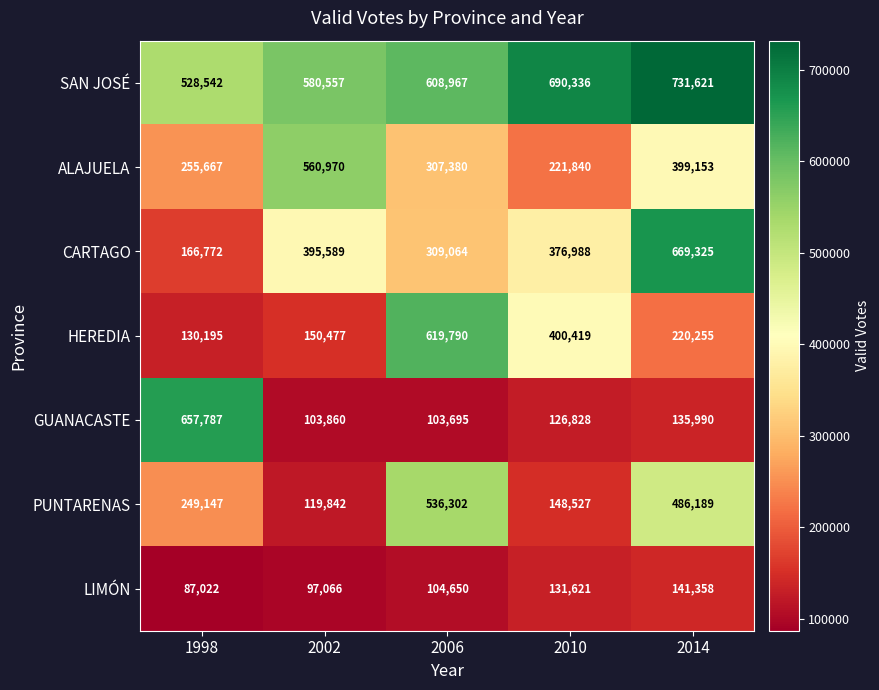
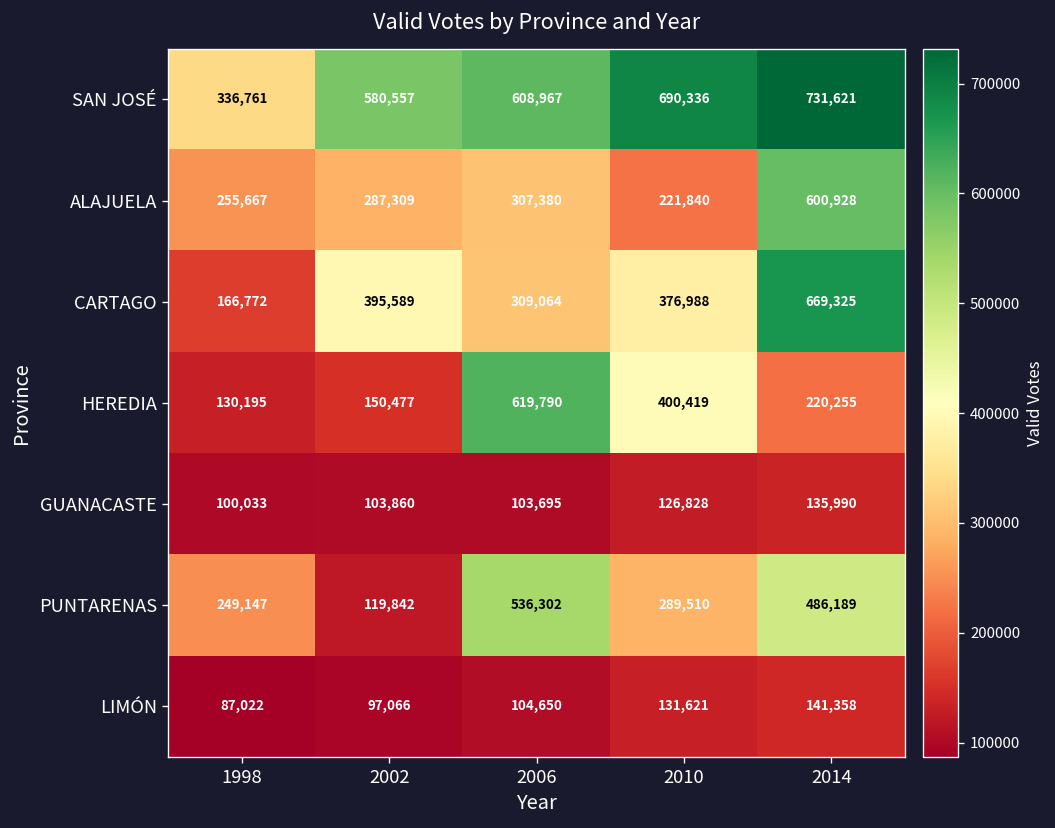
SAN JOSÉ, 1998: 528,542 -> 336,761
ALAJUELA, 2002: 560,970 -> 287,309
ALAJUELA, 2014: 399,153 -> 600,928
GUANACASTE, 1998: 657,787 -> 100,033
PUNTARENAS, 2010: 148,527 -> 289,510
